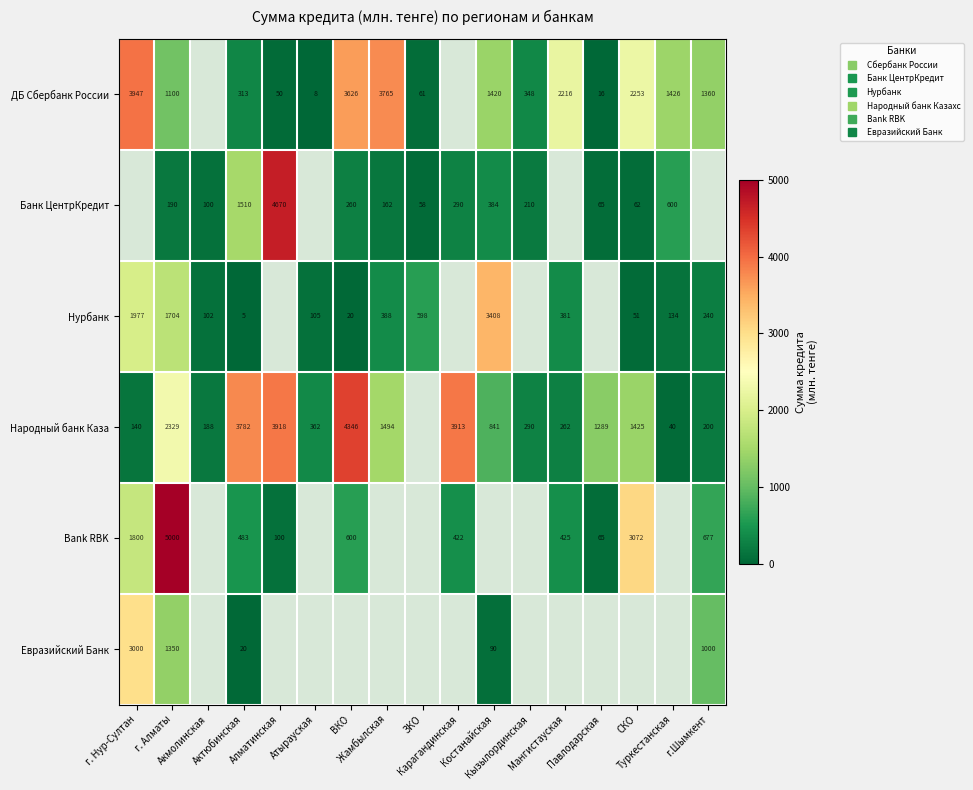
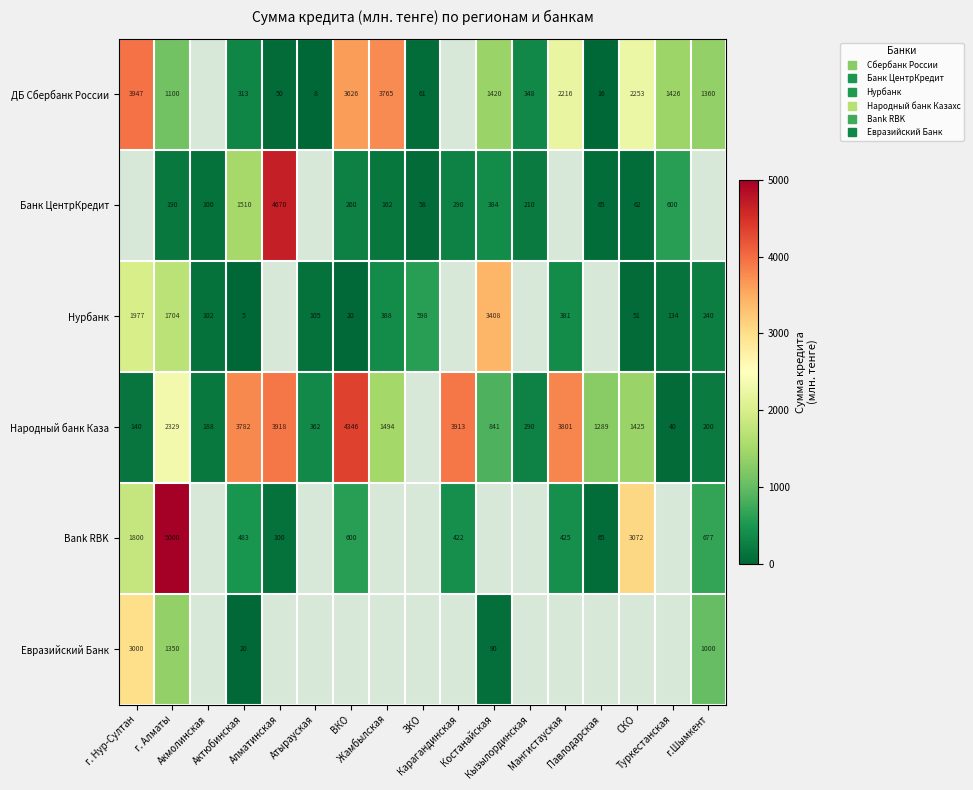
Народный банк Каза, Мангистауская: 262 -> 3801
